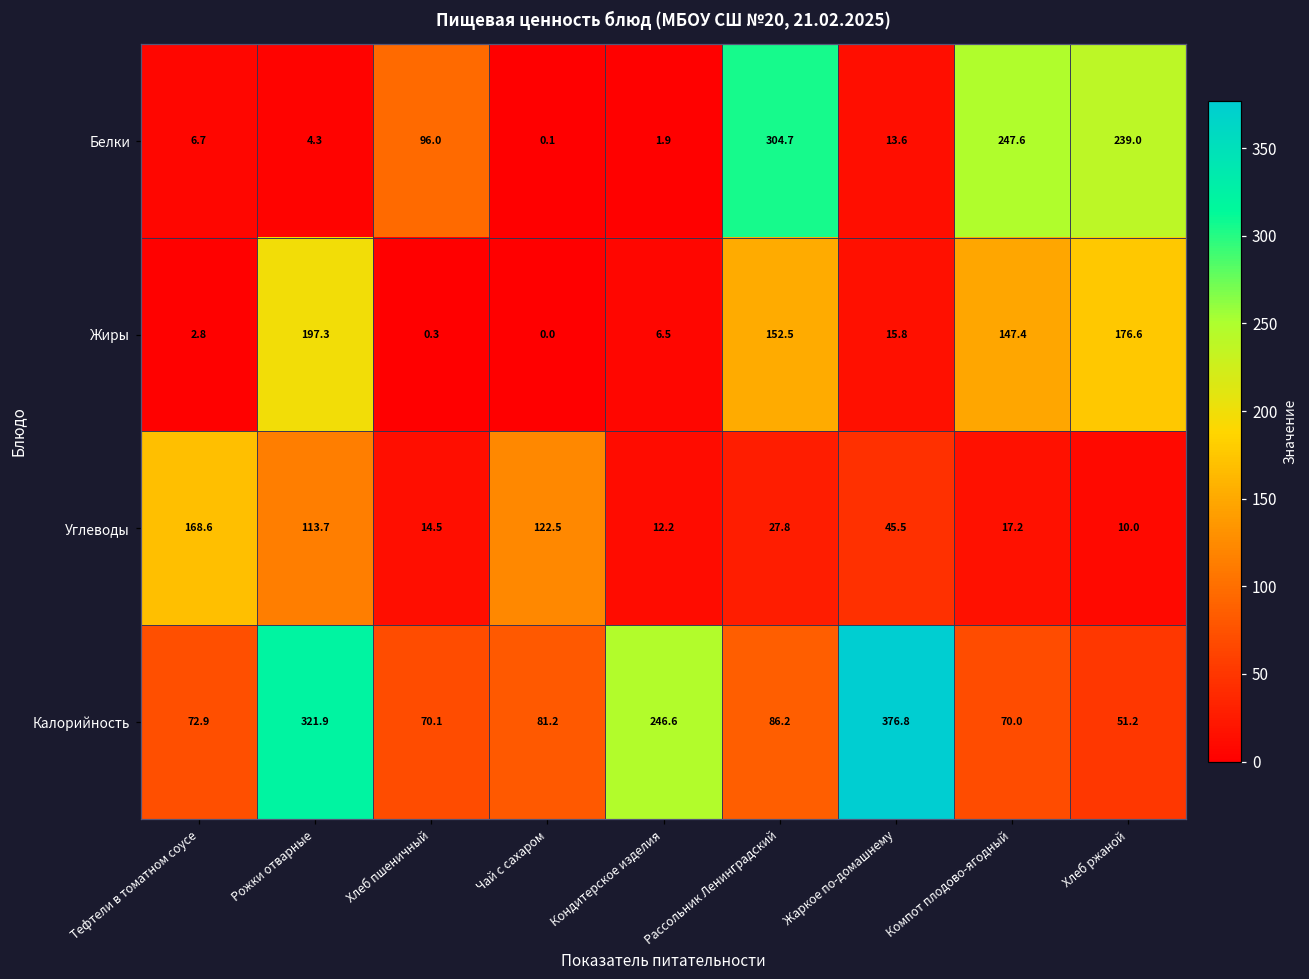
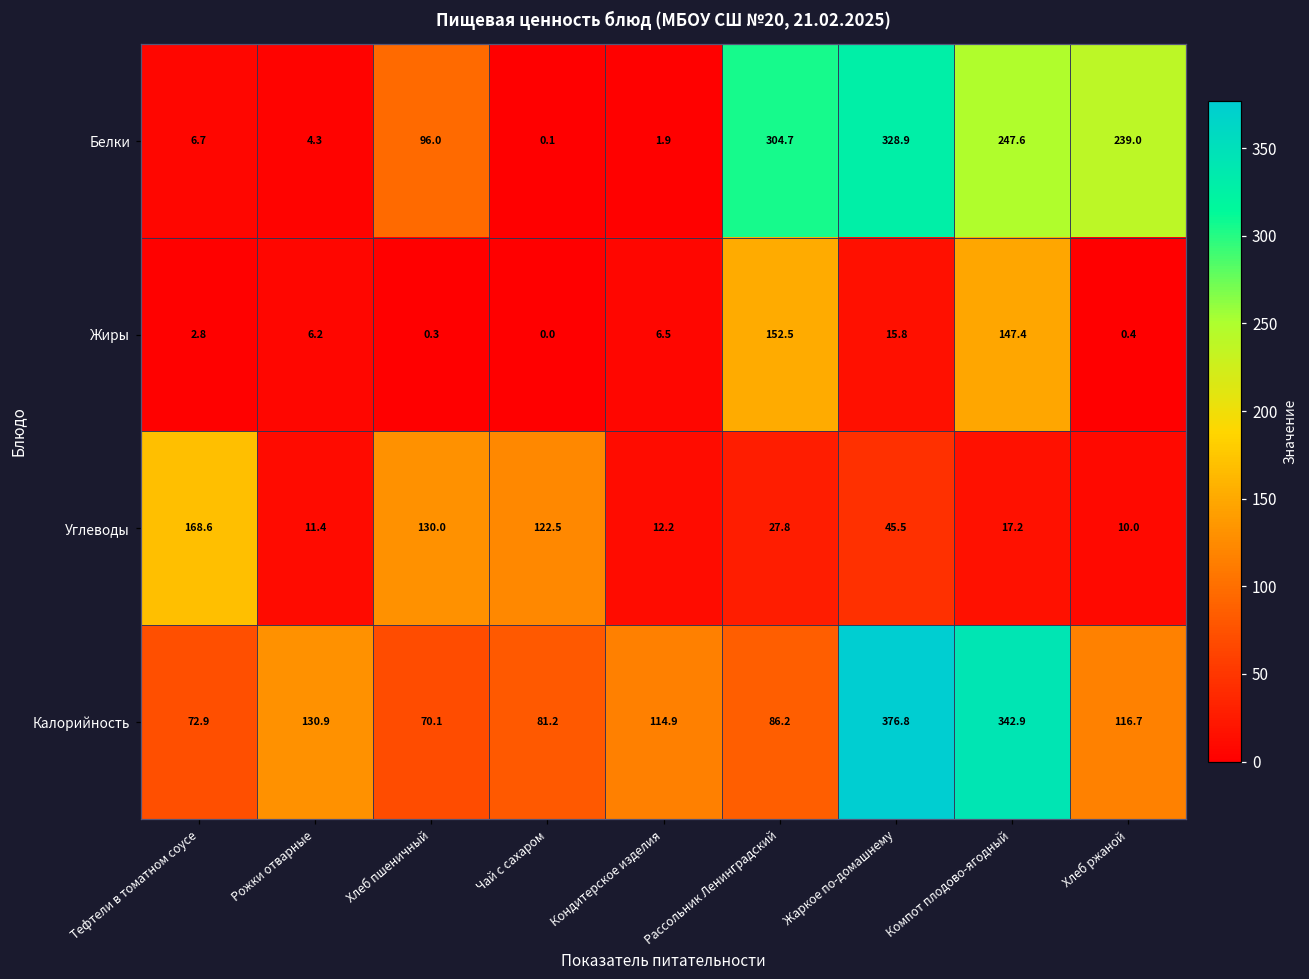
Белки, Жаркое по-домашнему: 13.6 -> 328.9
Жиры, Рожки отварные: 197.3 -> 6.2
Жиры, Хлеб ржаной: 176.6 -> 0.4
Углеводы, Рожки отварные: 113.7 -> 11.4
Углеводы, Хлеб пшеничный: 14.5 -> 130.0
Калорийность, Рожки отварные: 321.9 -> 130.9
Калорийность, Кондитерское изделия: 246.6 -> 114.9
Калорийность, Компот плодово-ягодный: 70.0 -> 342.9
Калорийность, Хлеб ржаной: 51.2 -> 116.7
